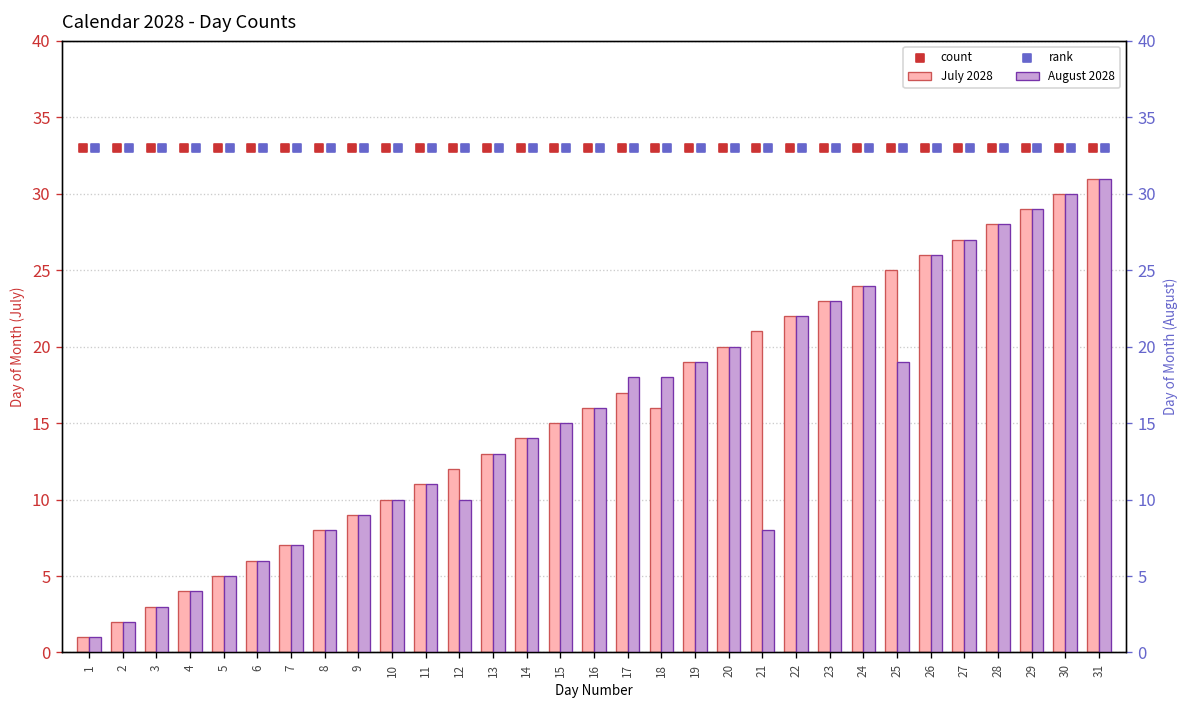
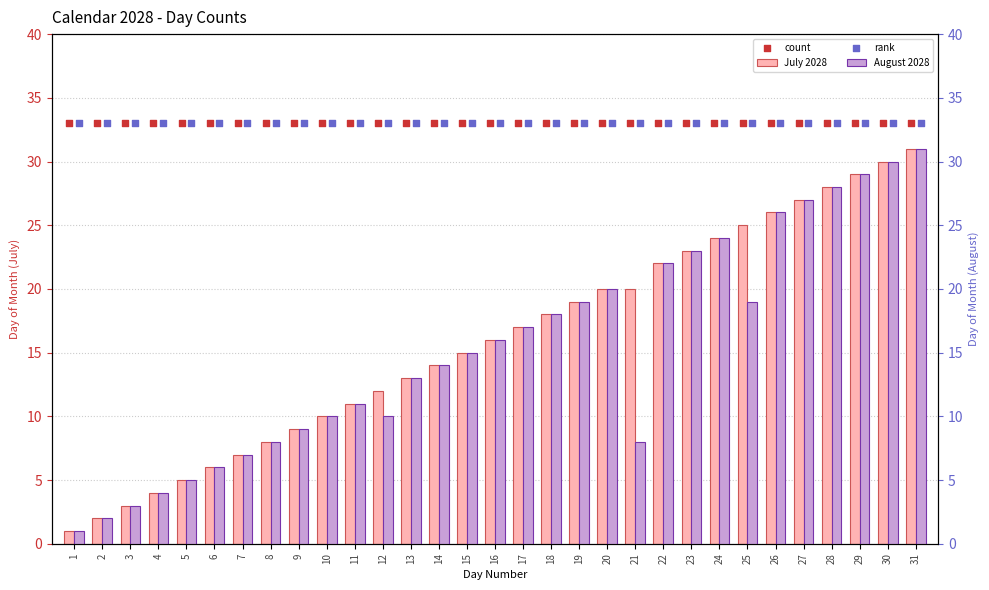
July 2028, 18: 16 -> 18
July 2028, 21: 21 -> 20
August 2028, 17: 18 -> 17
